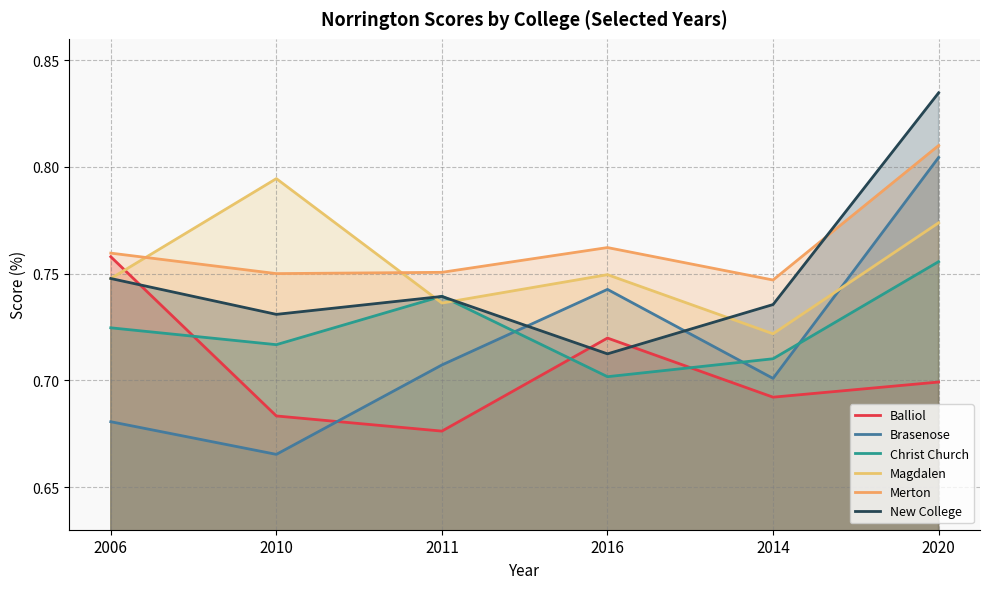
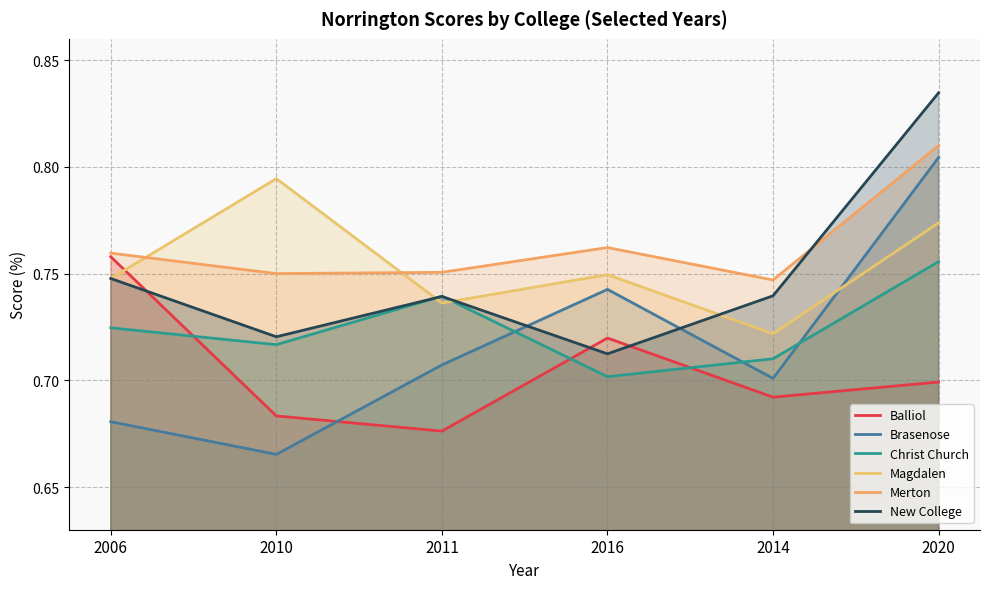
New College, 2010: 0.731 -> 0.720
New College, 2014: 0.736 -> 0.740
